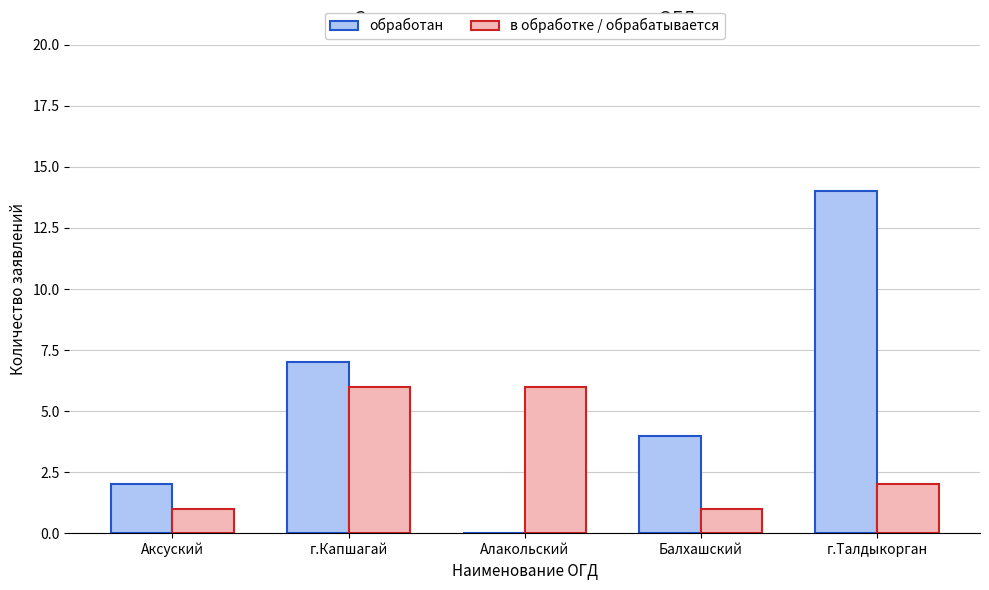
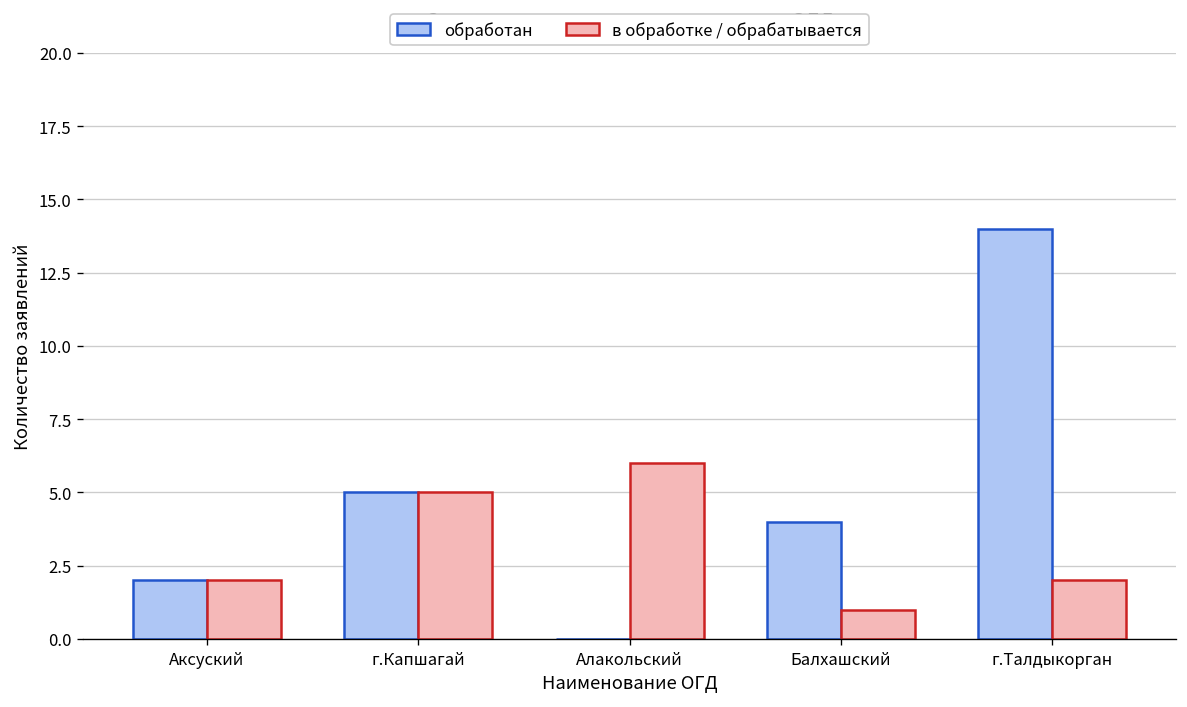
в обработке / обрабатывается, Аксуский: 1 -> 2
обработан, г.Капшагай: 7 -> 5
в обработке / обрабатывается, г.Капшагай: 6 -> 5
